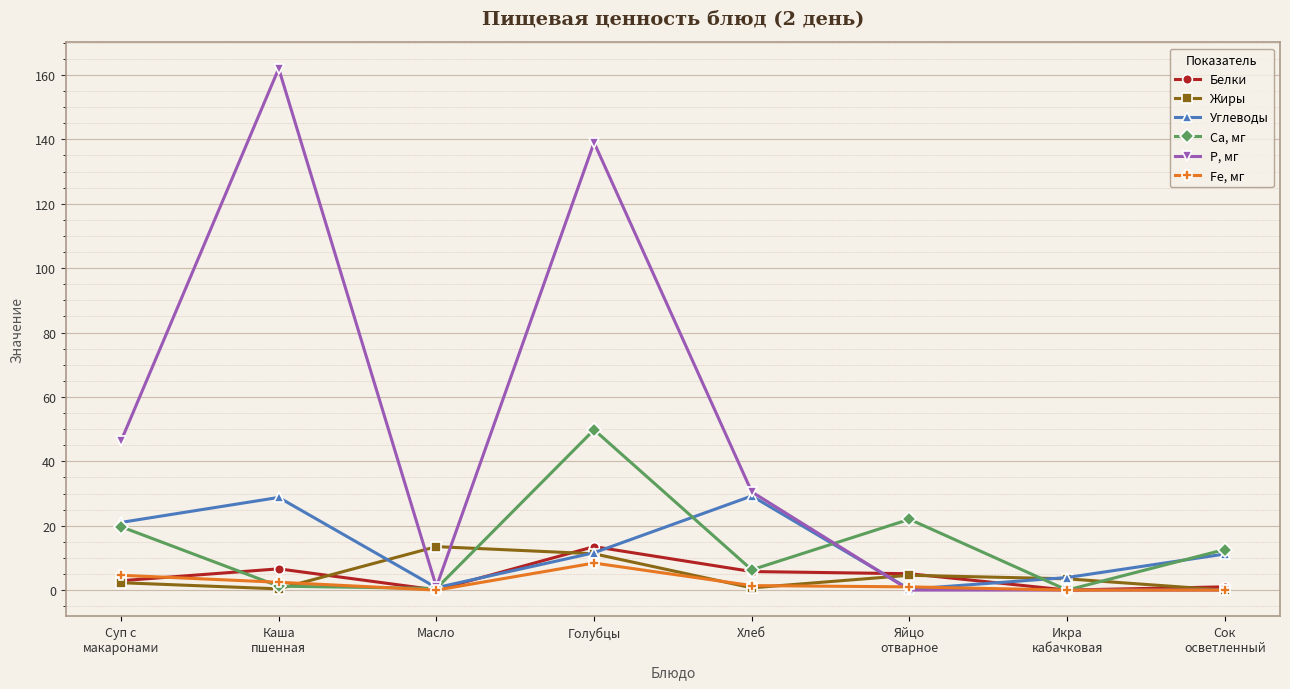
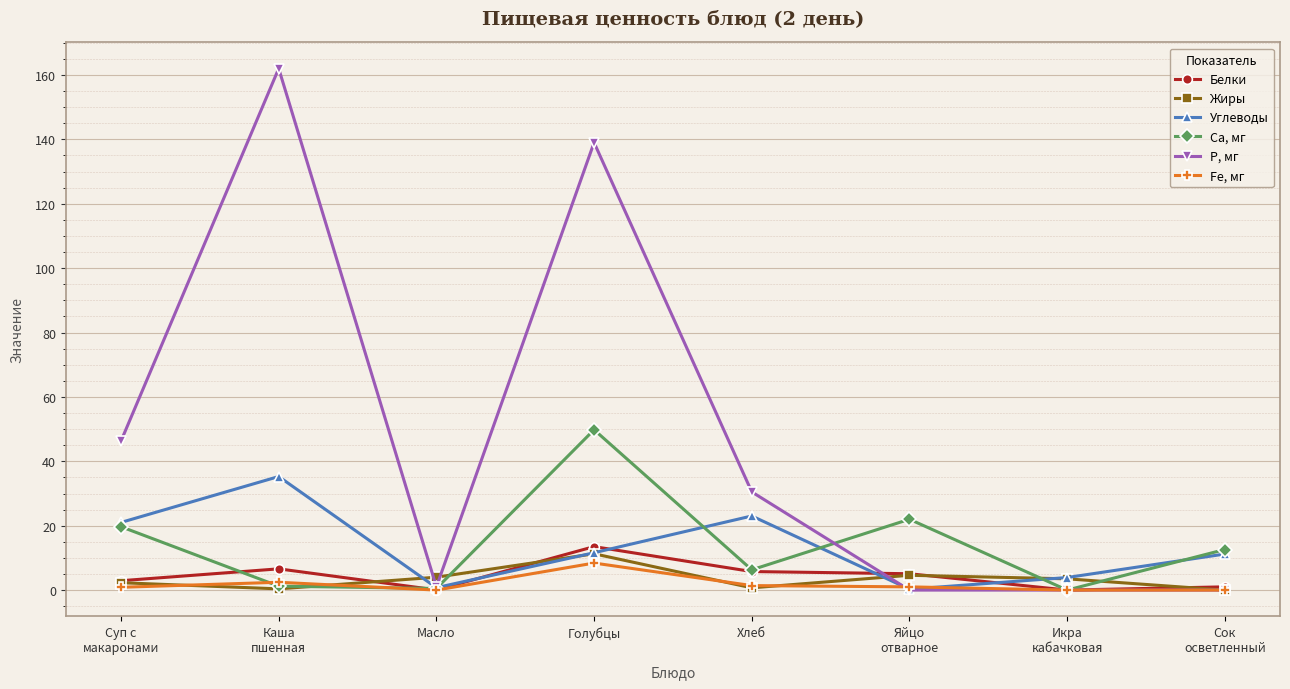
Fe, мг, Суп с макаронами: 5 -> 1
Углеводы, Каша пшенная: 29 -> 35
Жиры, Масло: 14 -> 4
Углеводы, Хлеб: 29 -> 23
